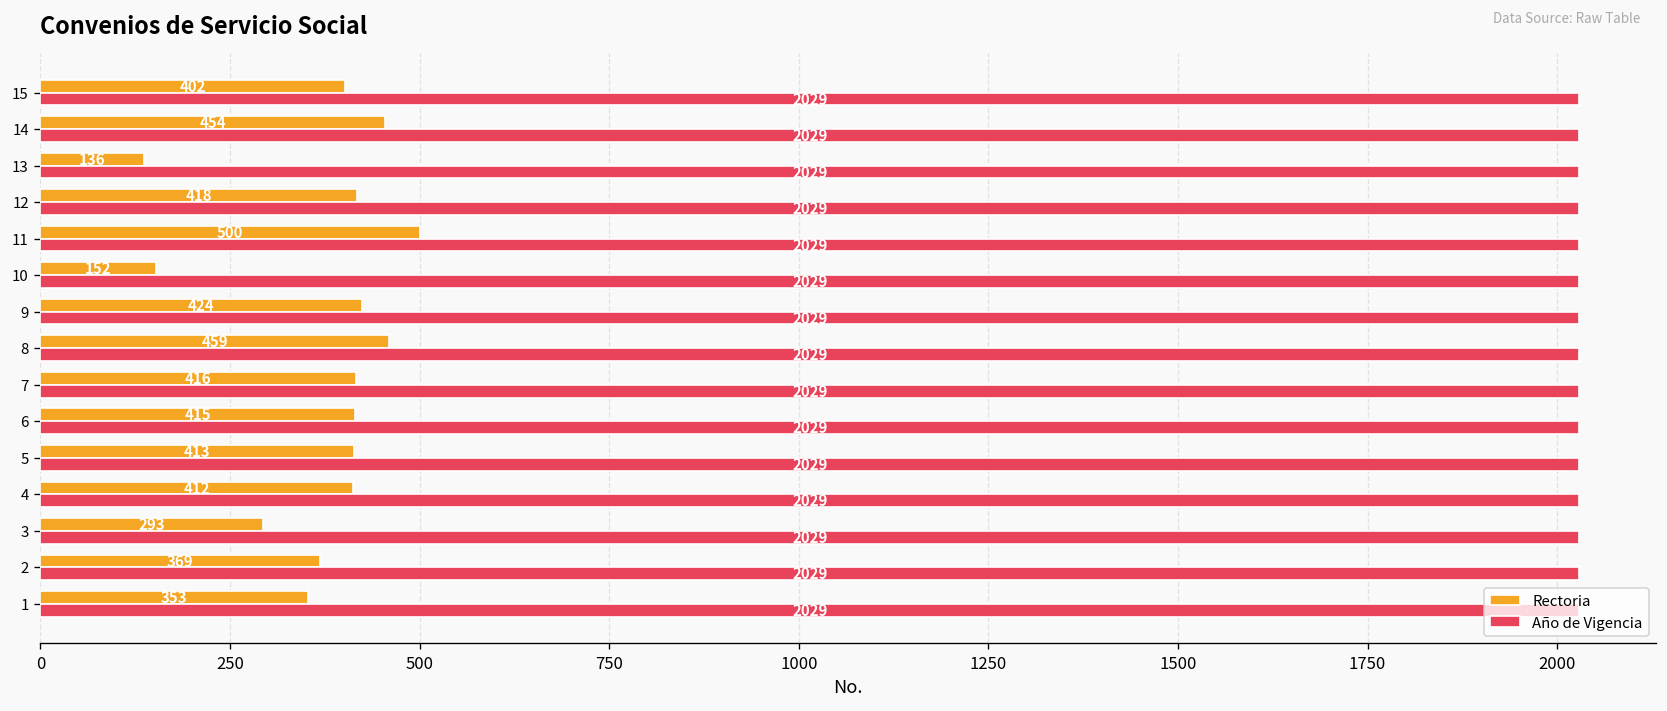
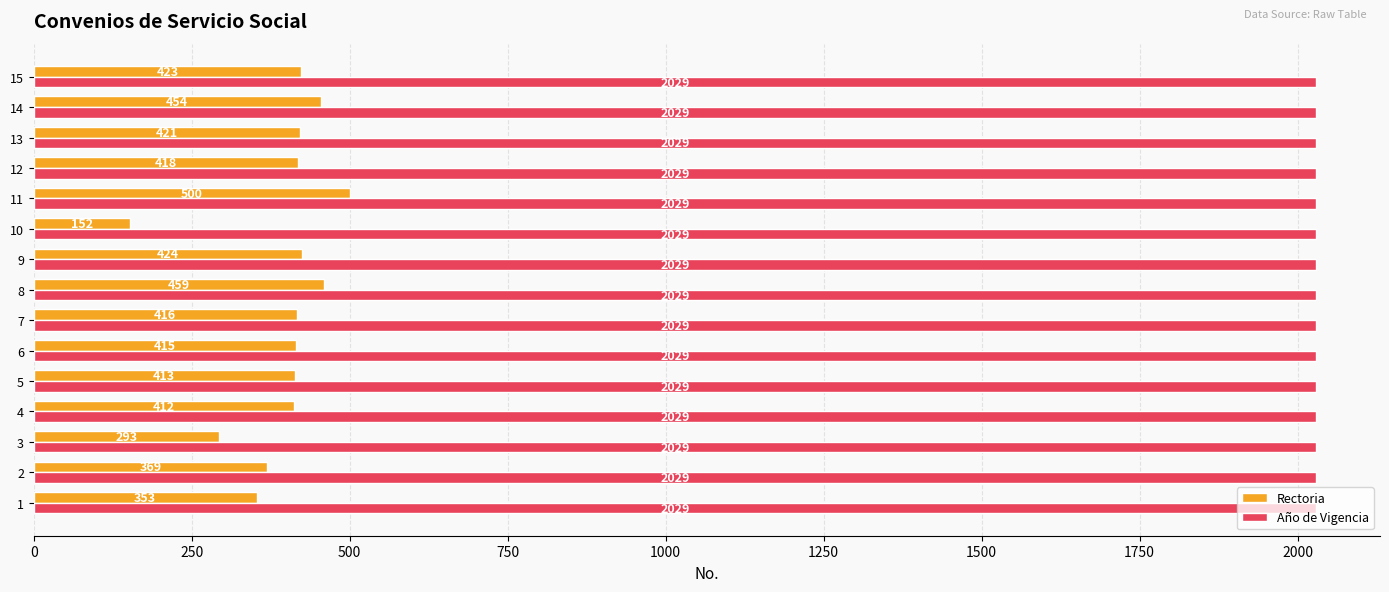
Rectoria, 15: 402 -> 423
Rectoria, 13: 136 -> 421
